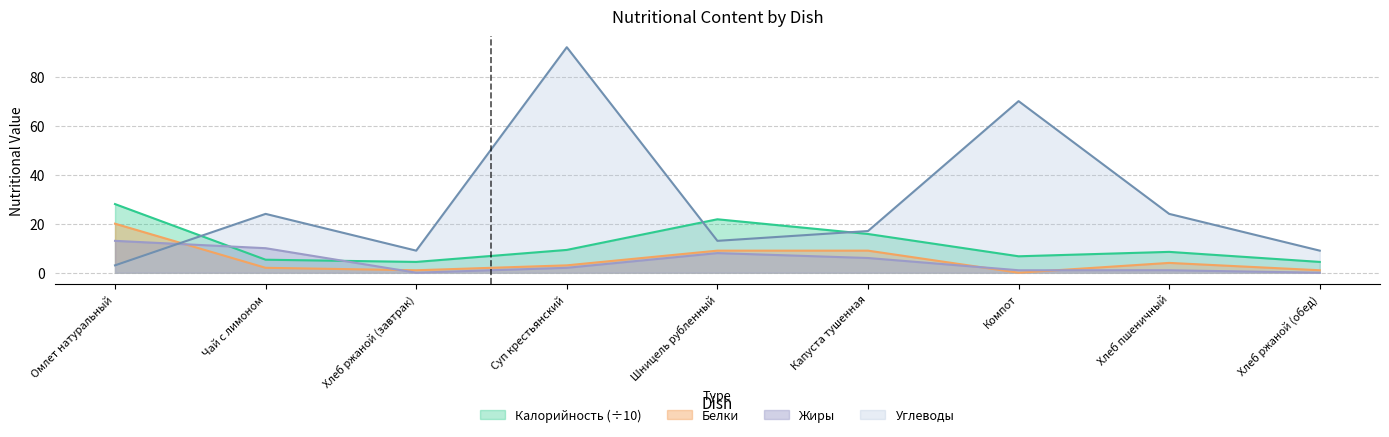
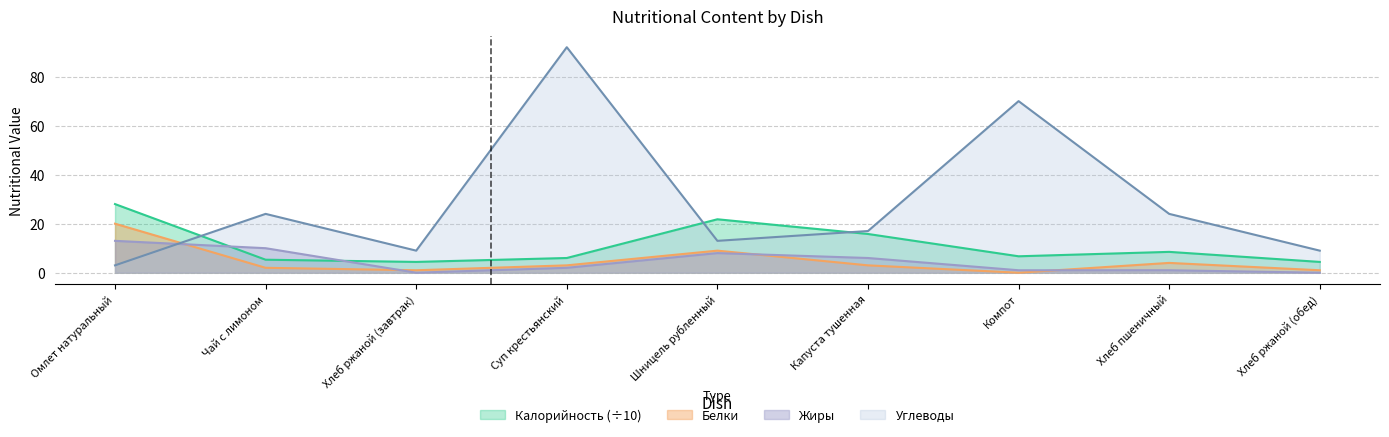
Калорийность (÷10), Суп крестьянский: 9 -> 6
Белки, Капуста тушенная: 9 -> 3
